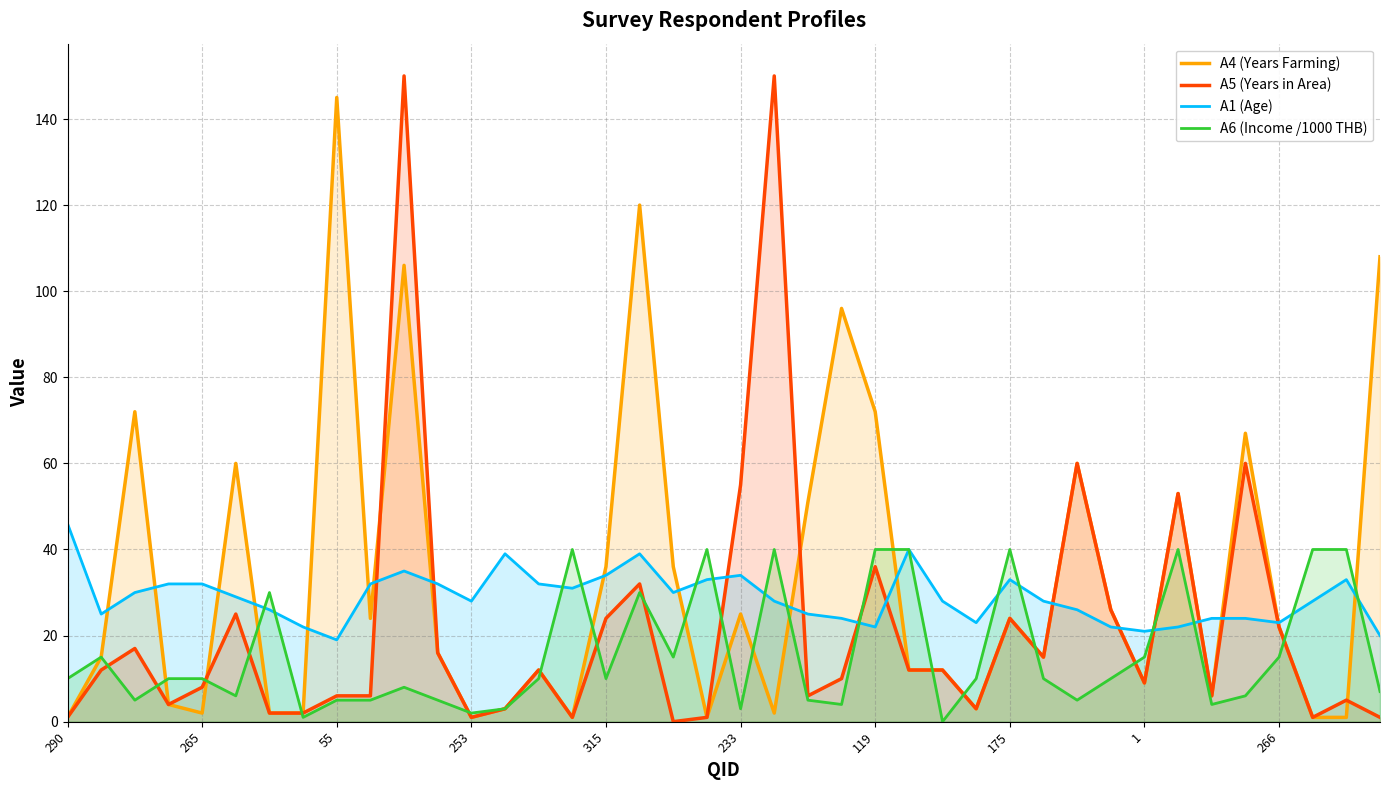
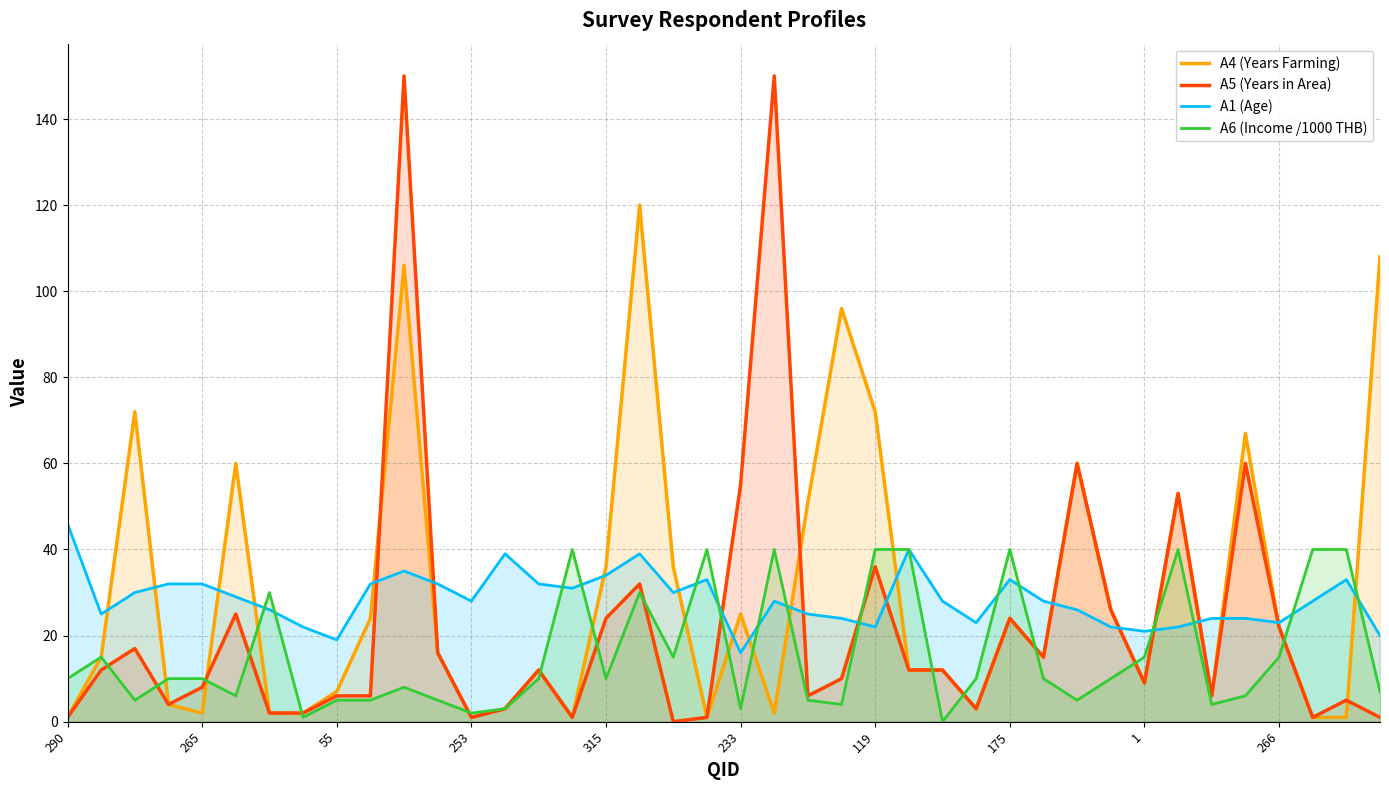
A4 (Years Farming), 55: 145 -> 7
A1 (Age), 233: 34 -> 16
